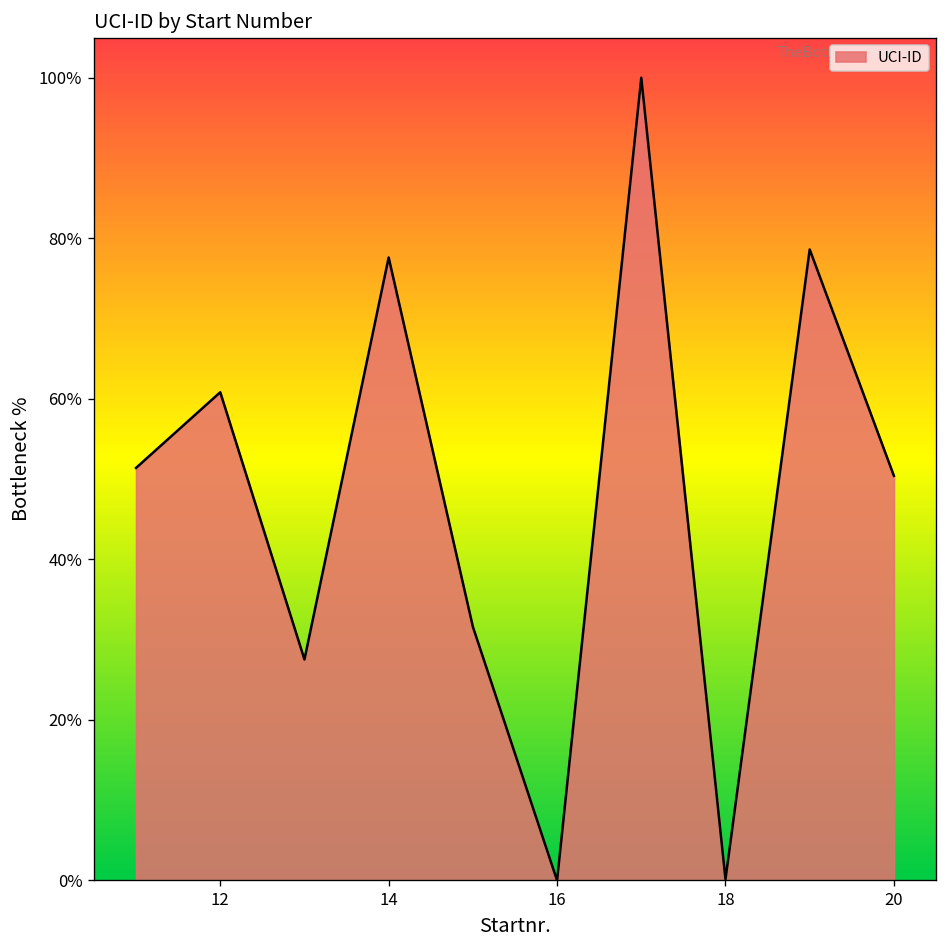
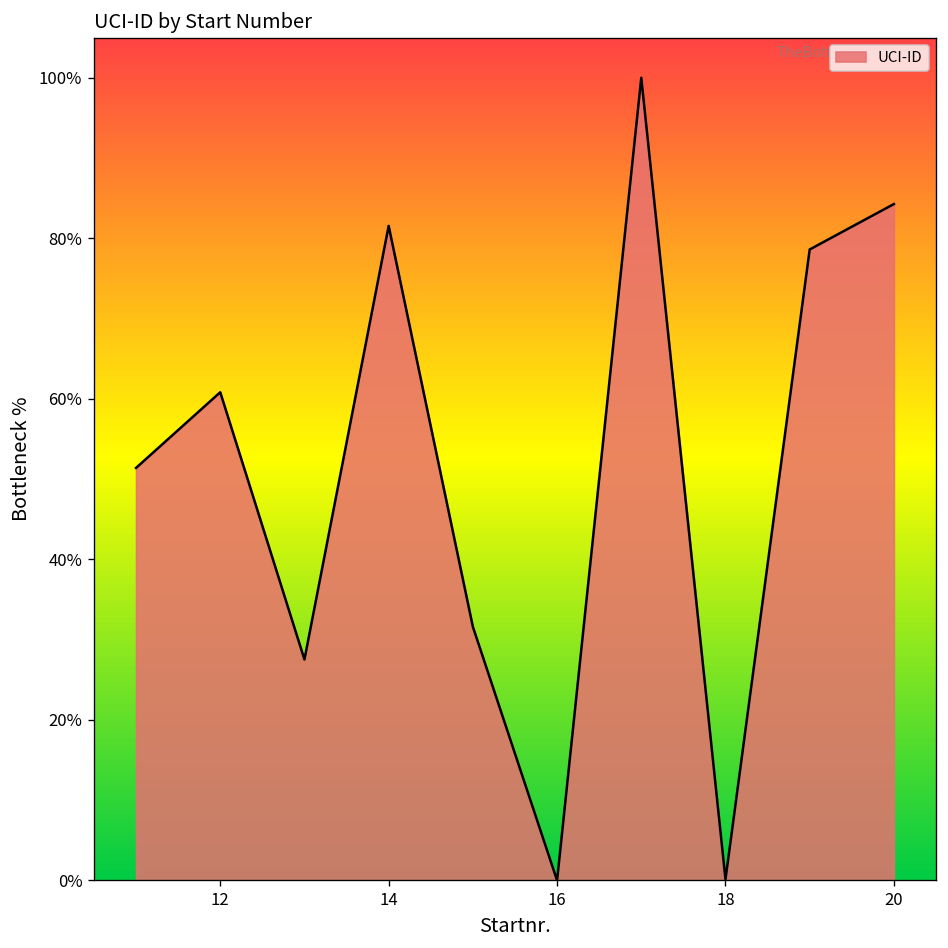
14: 78% -> 82%
20: 50% -> 84%
